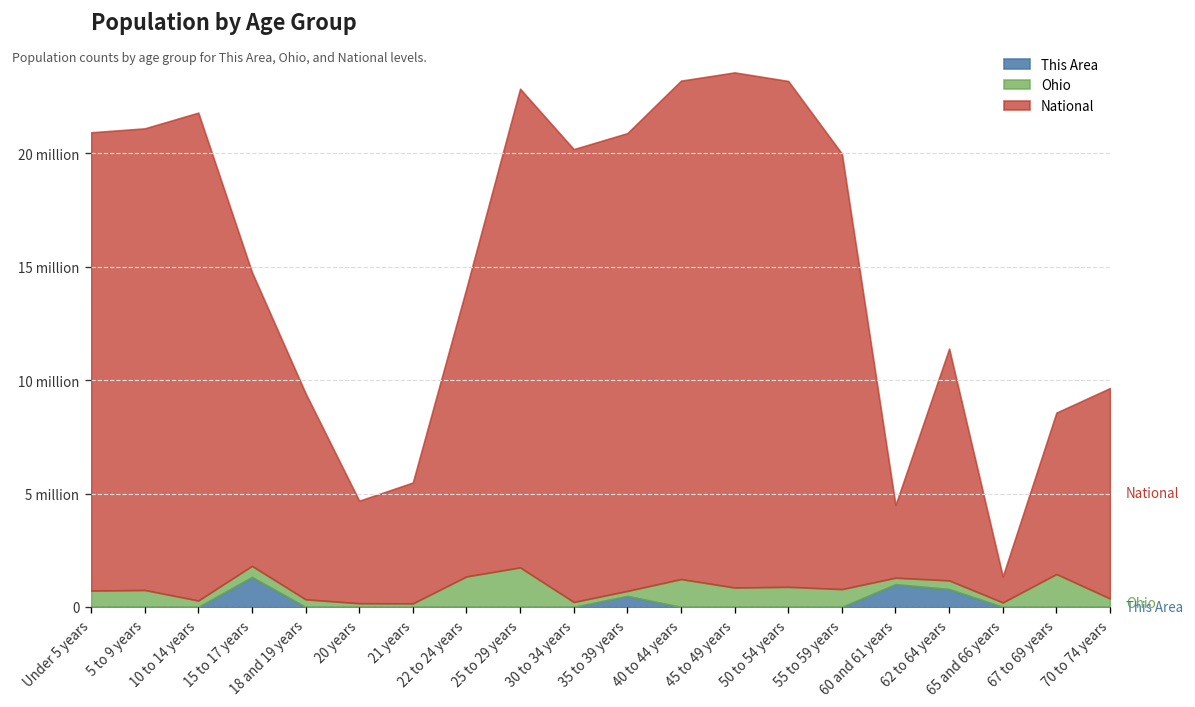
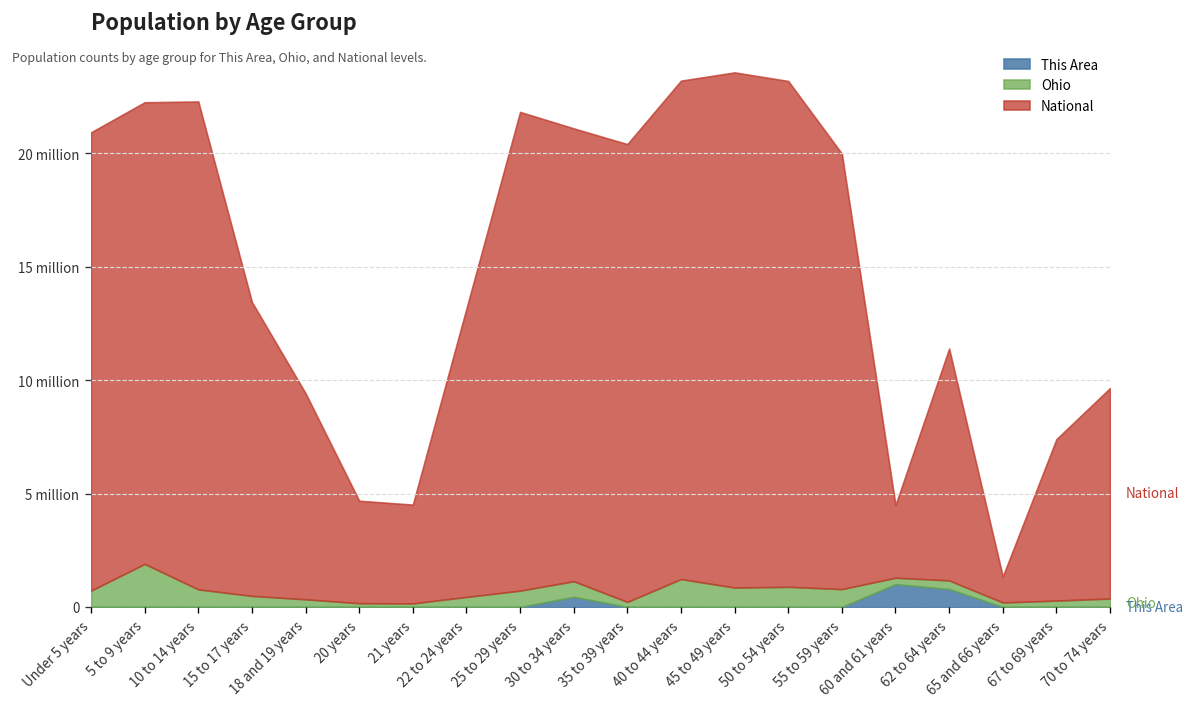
Ohio, 5 to 9 years: 0.7 million -> 1.9 million
Ohio, 10 to 14 years: 0.3 million -> 0.8 million
This Area, 15 to 17 years: 1.3 million -> 0.0 million
National, 21 years: 5.3 million -> 4.4 million
Ohio, 22 to 24 years: 1.3 million -> 0.4 million
Ohio, 25 to 29 years: 1.7 million -> 0.7 million
This Area, 30 to 34 years: 0.0 million -> 0.4 million
Ohio, 30 to 34 years: 0.2 million -> 0.7 million
This Area, 35 to 39 years: 0.5 million -> 0.0 million
Ohio, 67 to 69 years: 1.5 million -> 0.3 million
